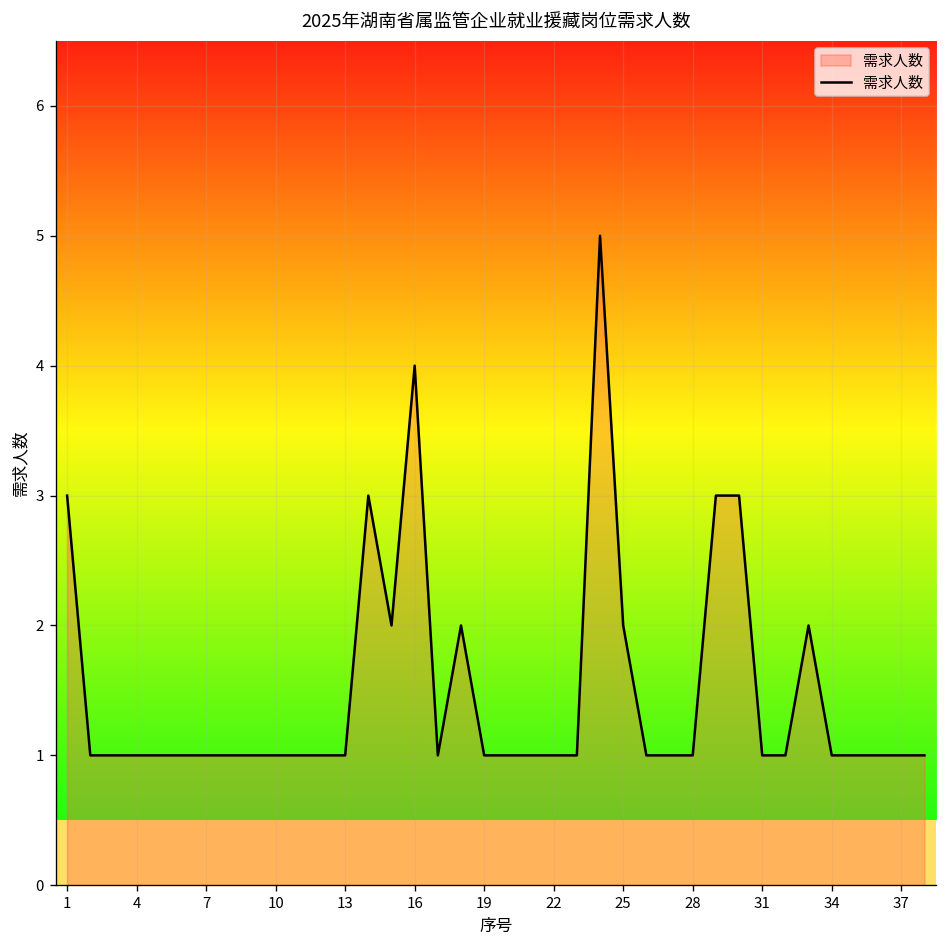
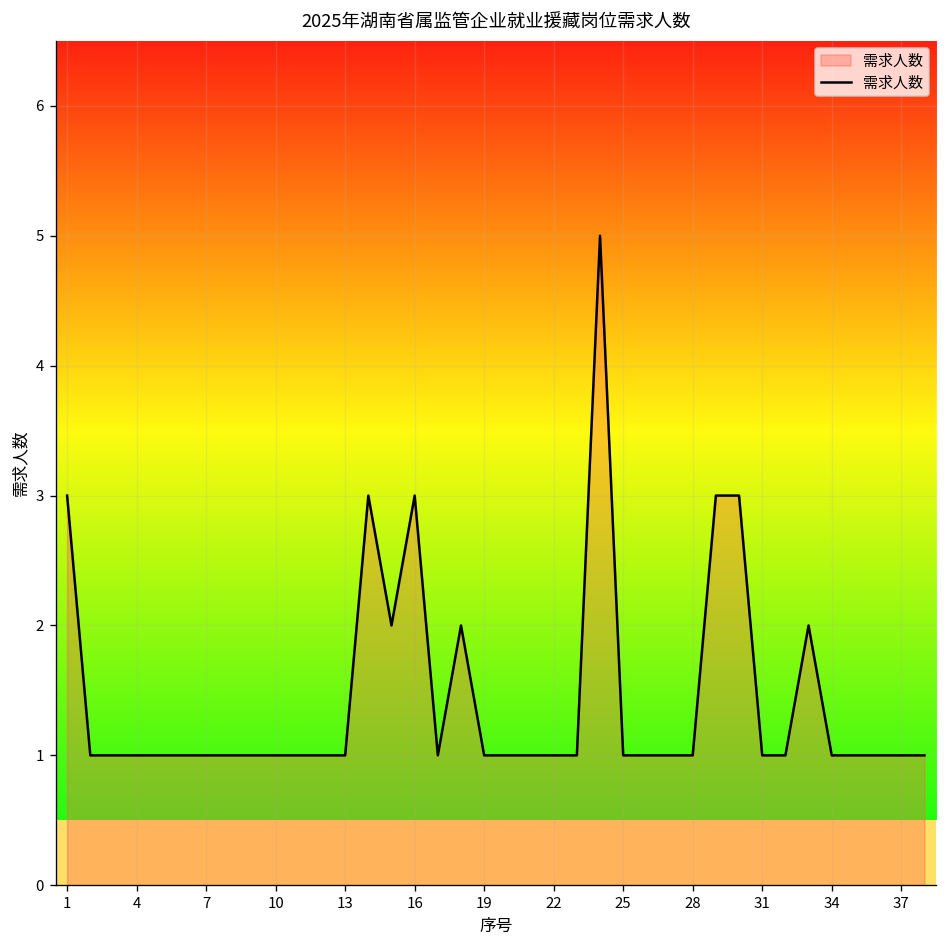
16: 4 -> 3
25: 2 -> 1
